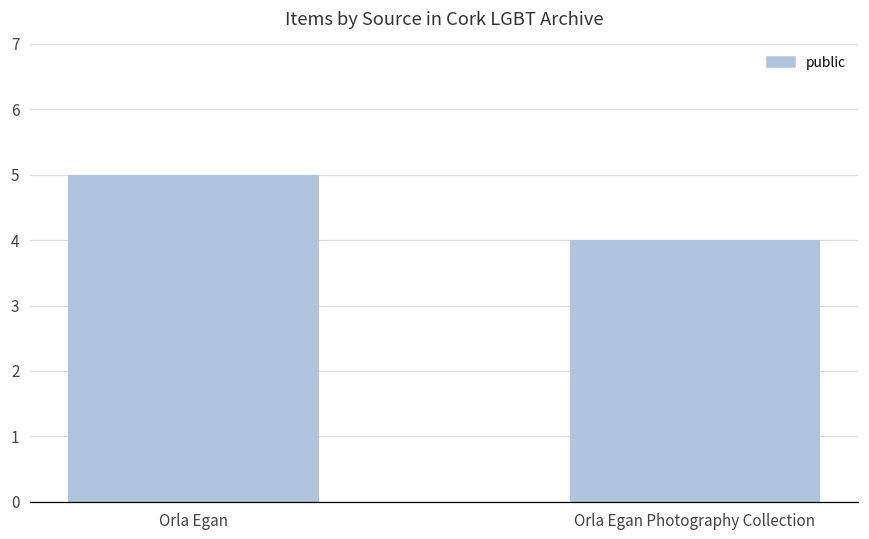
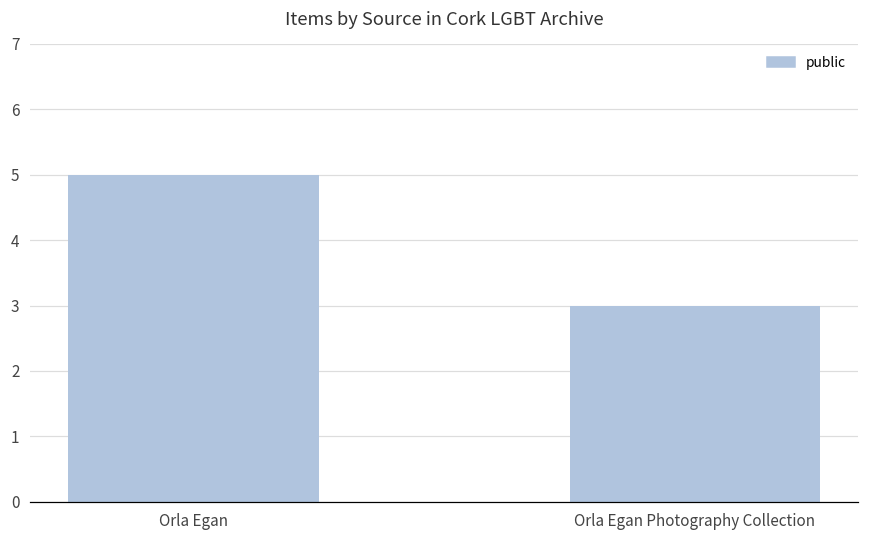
Orla Egan Photography Collection: 4 -> 3
